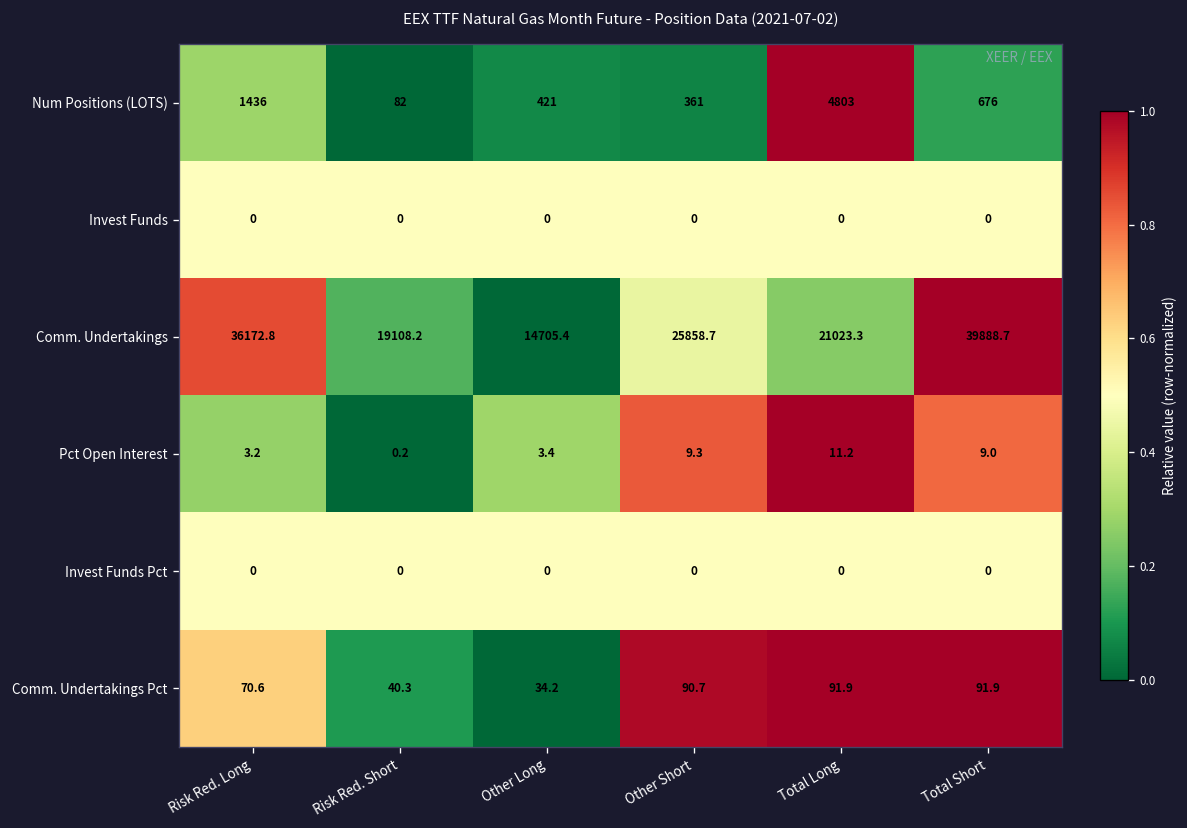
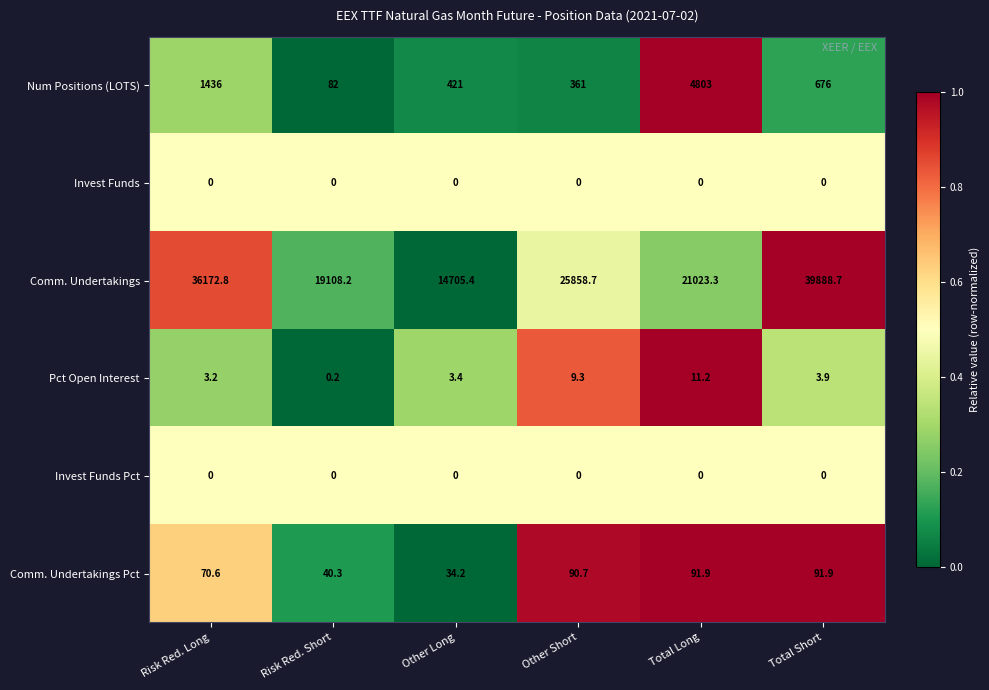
Pct Open Interest, Total Short: 9.0 -> 3.9
